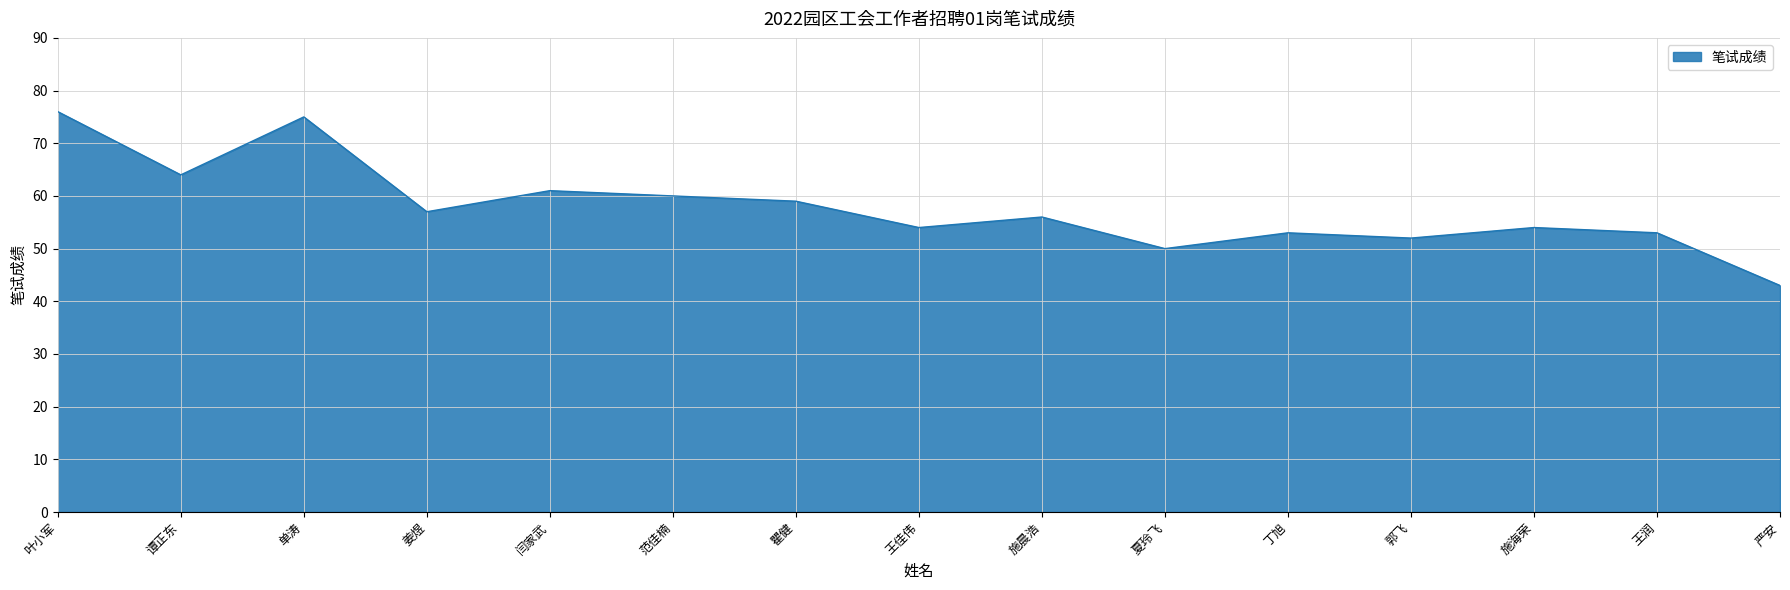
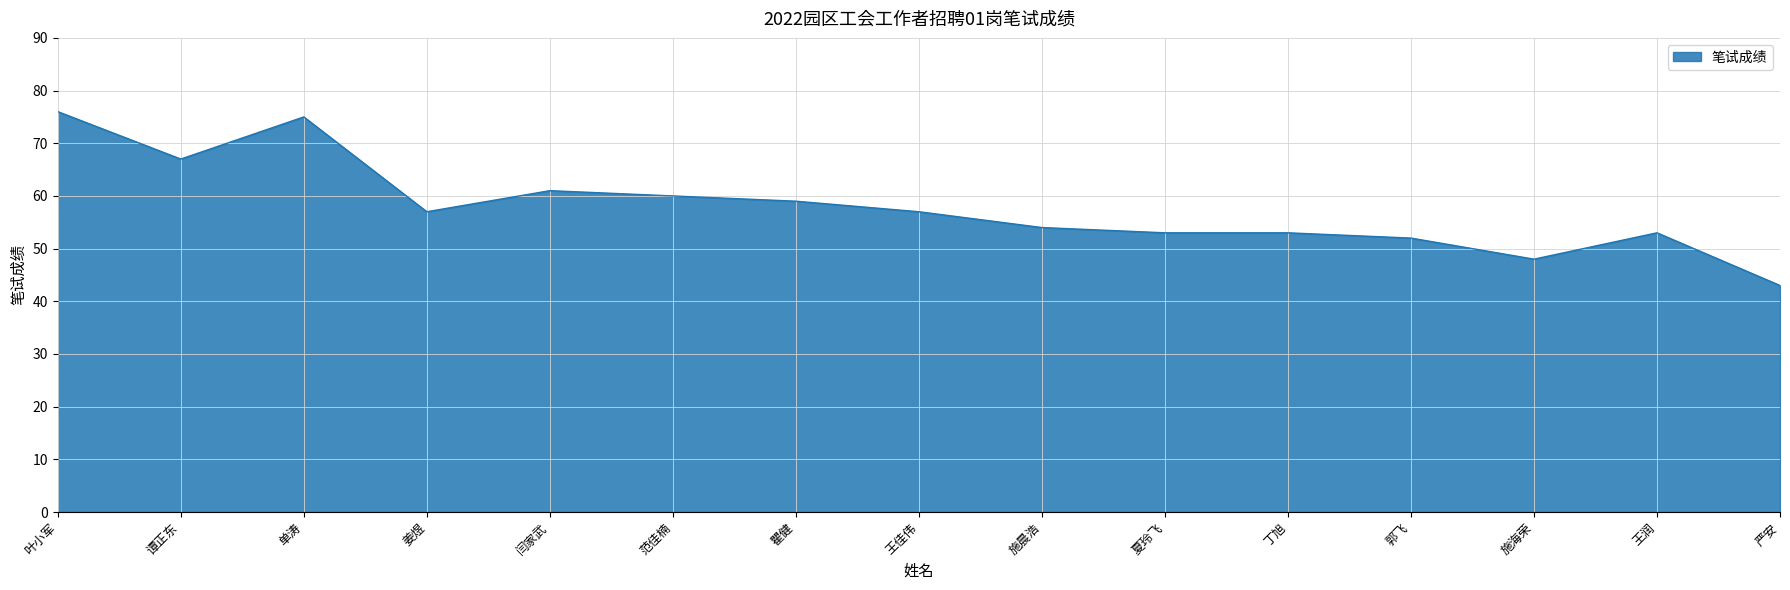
谭正东: 64 -> 67
王佳伟: 54 -> 57
施晨浩: 56 -> 54
夏玲飞: 50 -> 53
施海荣: 54 -> 48
